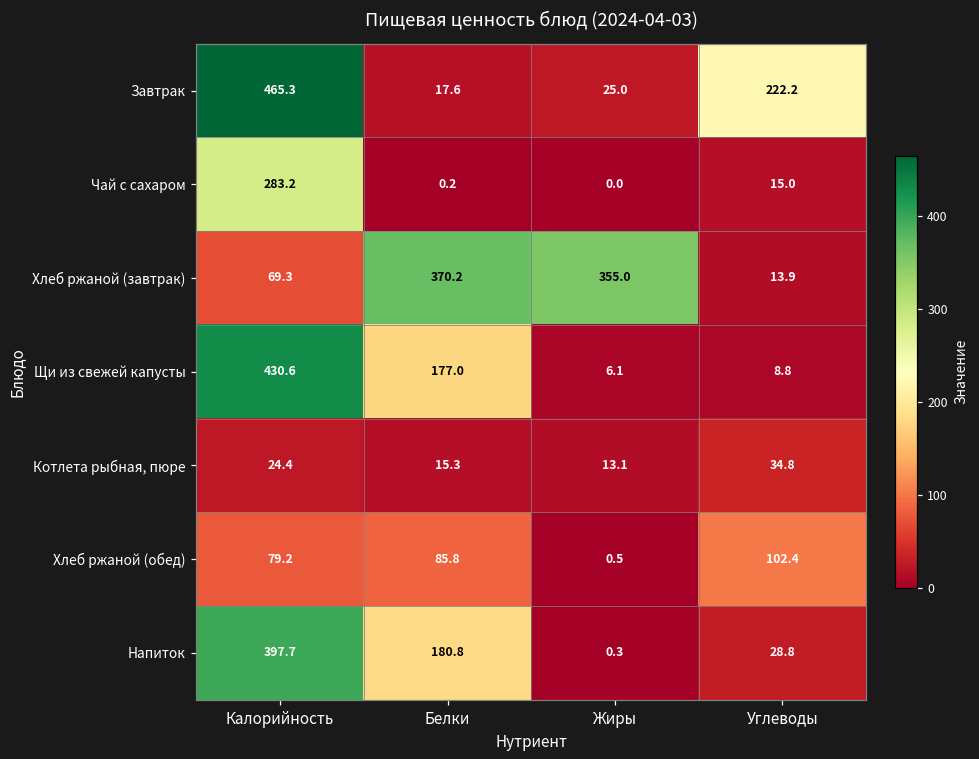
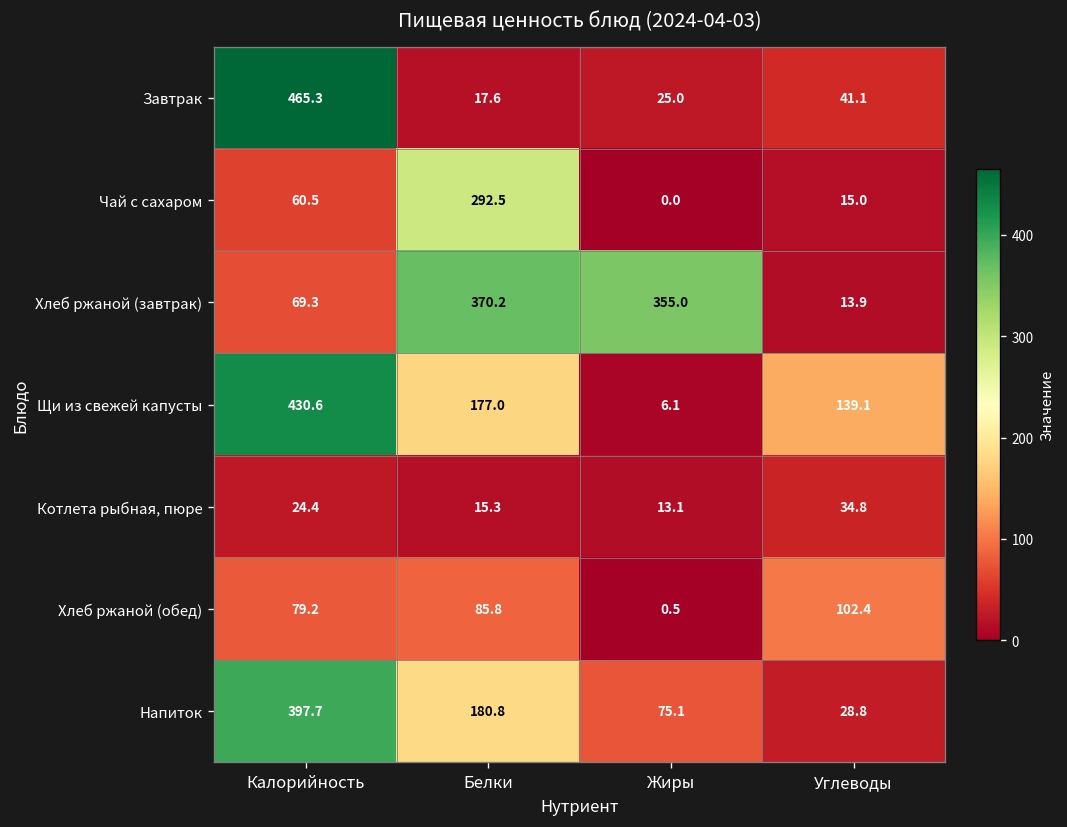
Завтрак, Углеводы: 222.2 -> 41.1
Чай с сахаром, Калорийность: 283.2 -> 60.5
Чай с сахаром, Белки: 0.2 -> 292.5
Щи из свежей капусты, Углеводы: 8.8 -> 139.1
Напиток, Жиры: 0.3 -> 75.1
